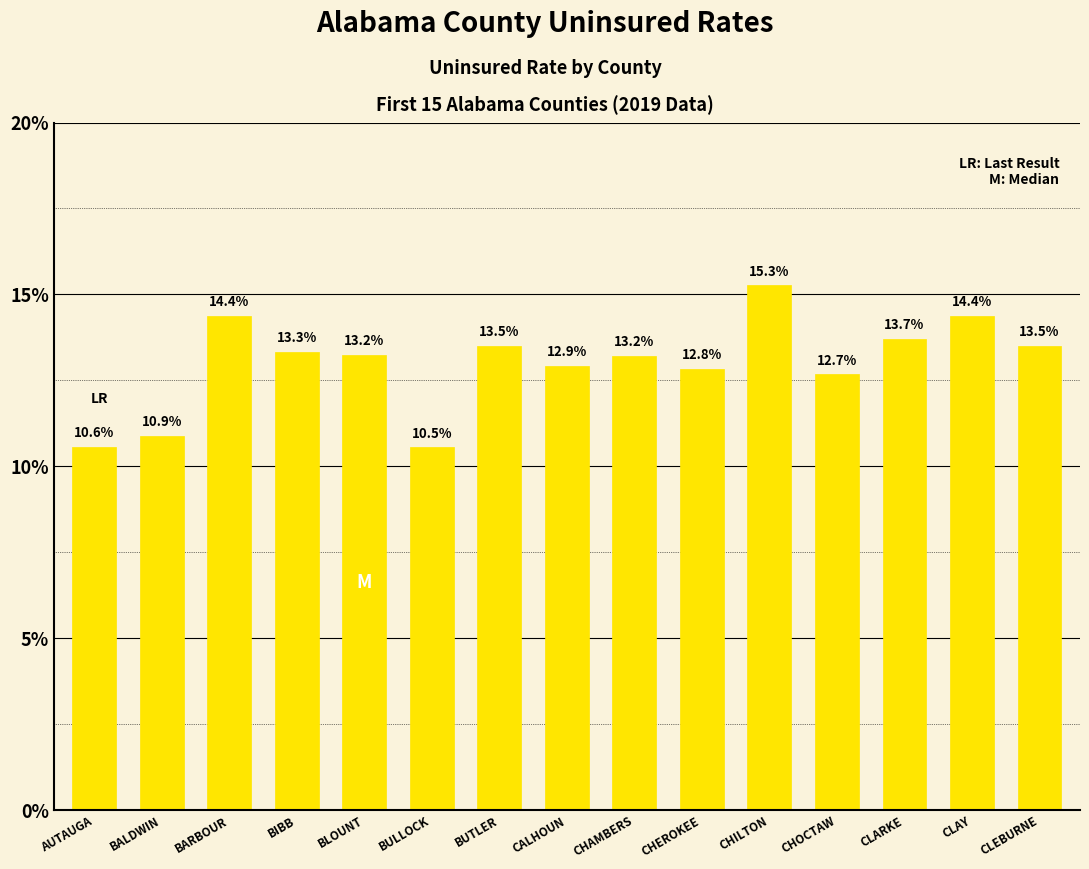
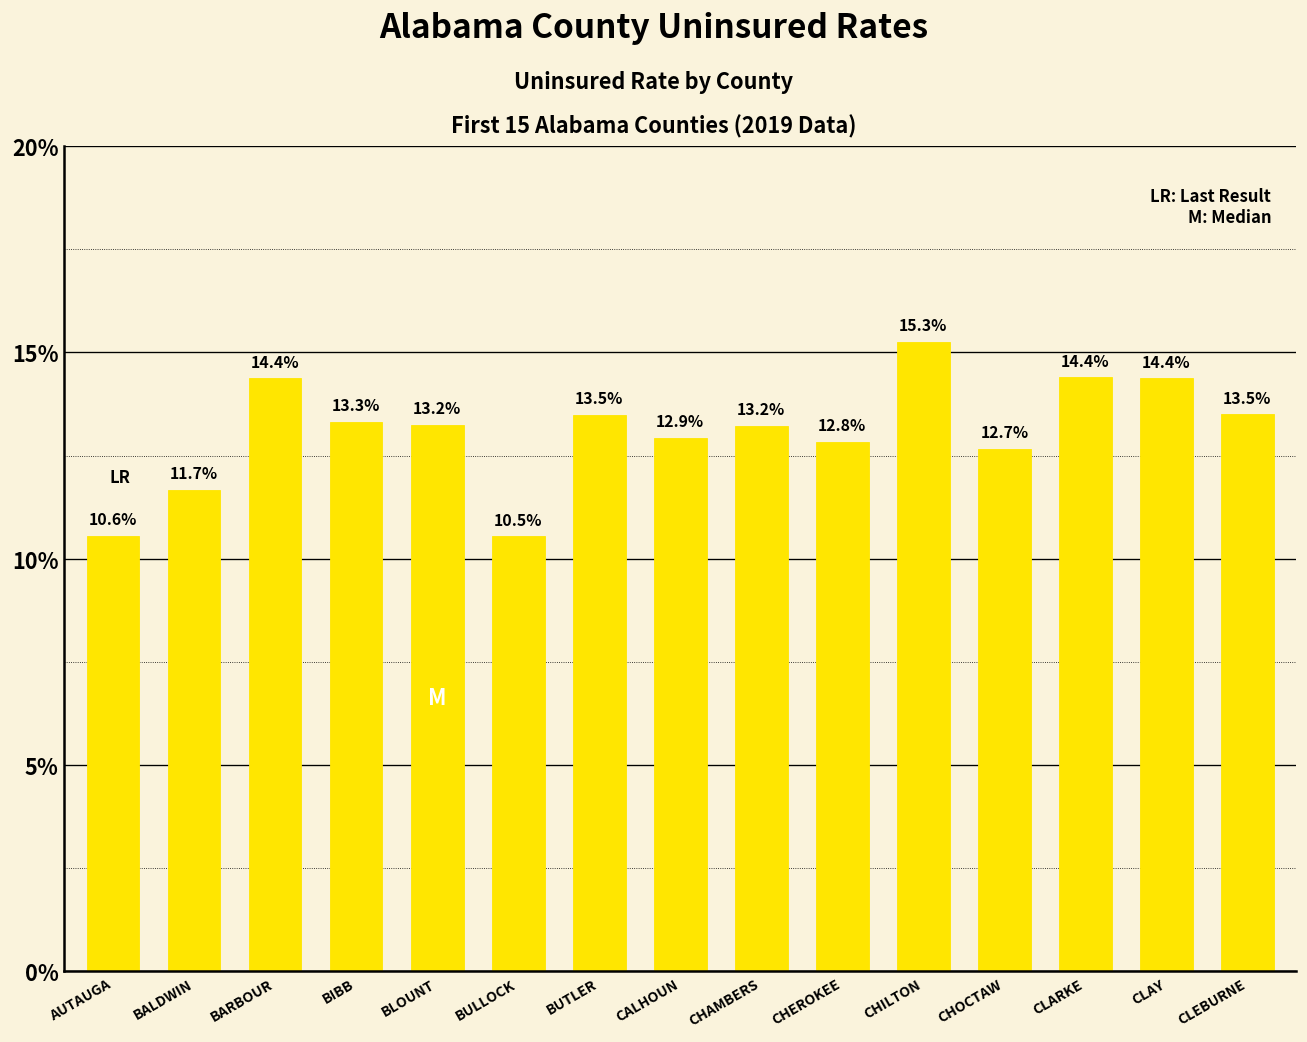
BALDWIN: 10.9% -> 11.7%
CLARKE: 13.7% -> 14.4%
